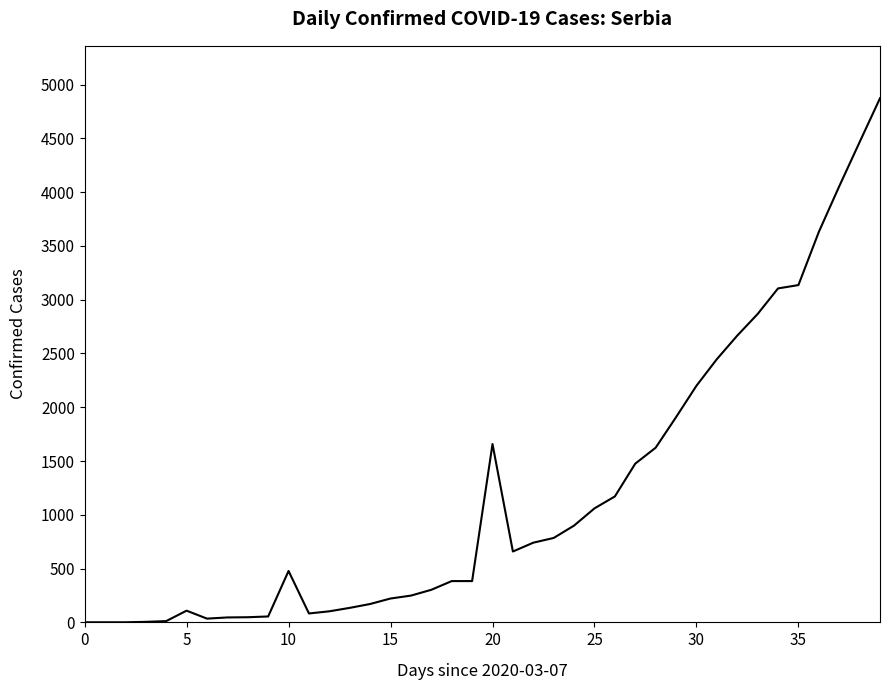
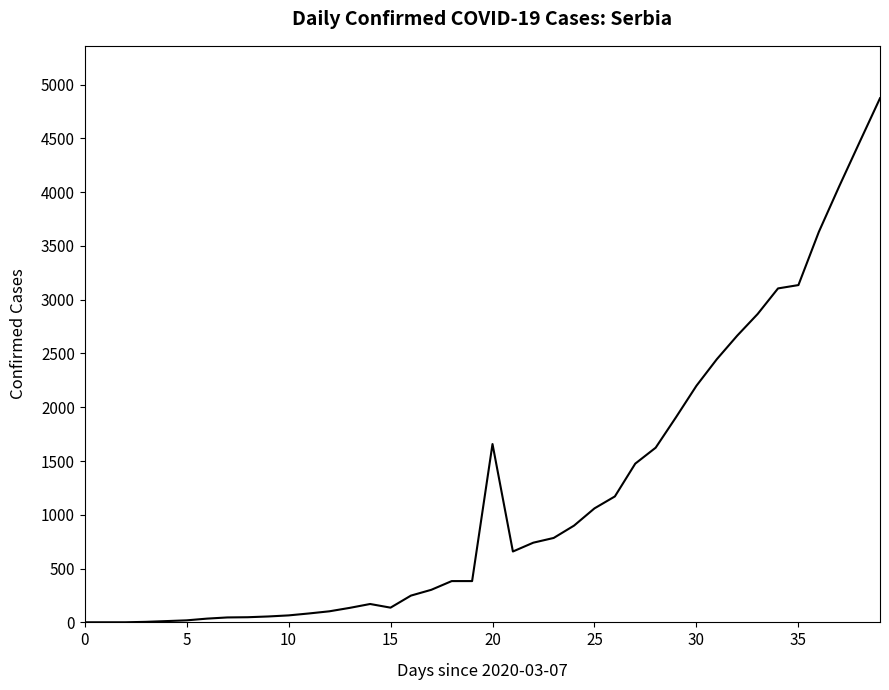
5: 110 -> 20
10: 480 -> 70
15: 220 -> 140
